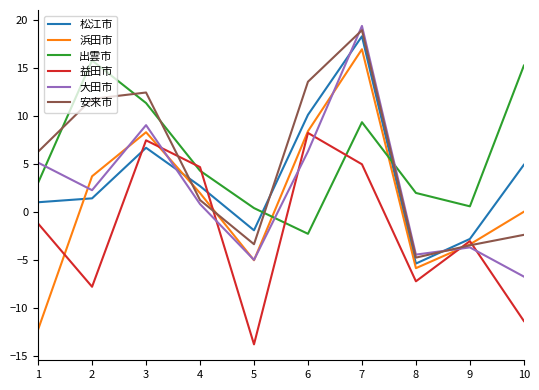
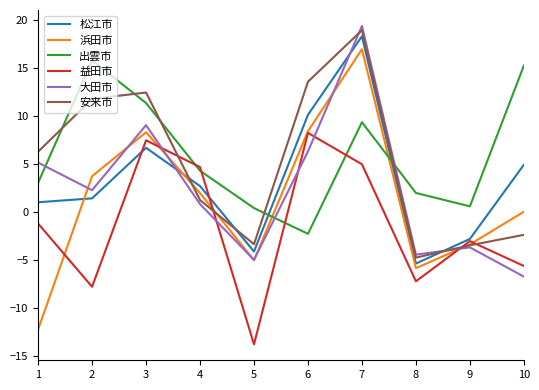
松江市, 5: -2 -> -4
益田市, 10: -11 -> -6
